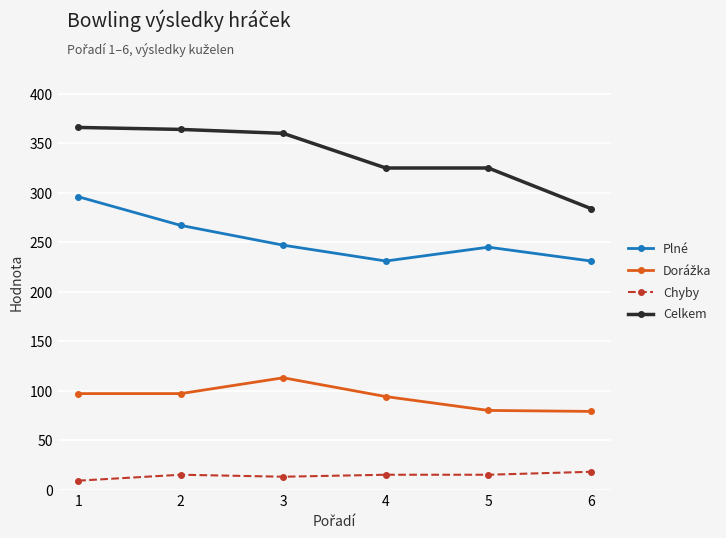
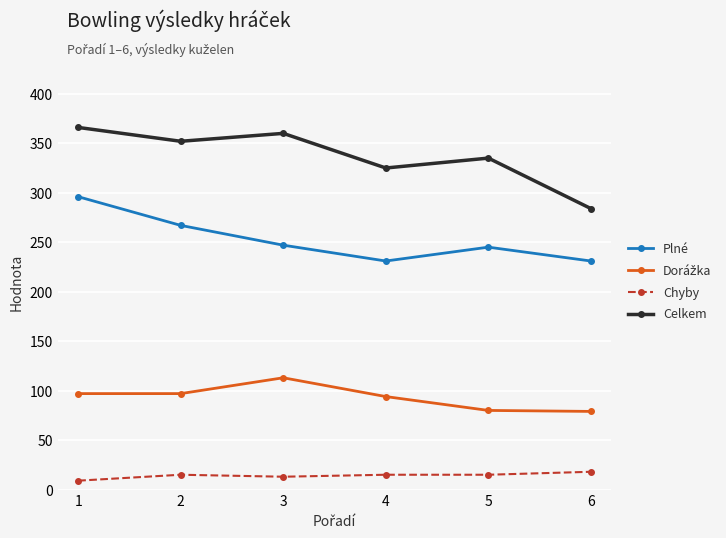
Celkem, 2: 360 -> 350
Celkem, 5: 330 -> 340
